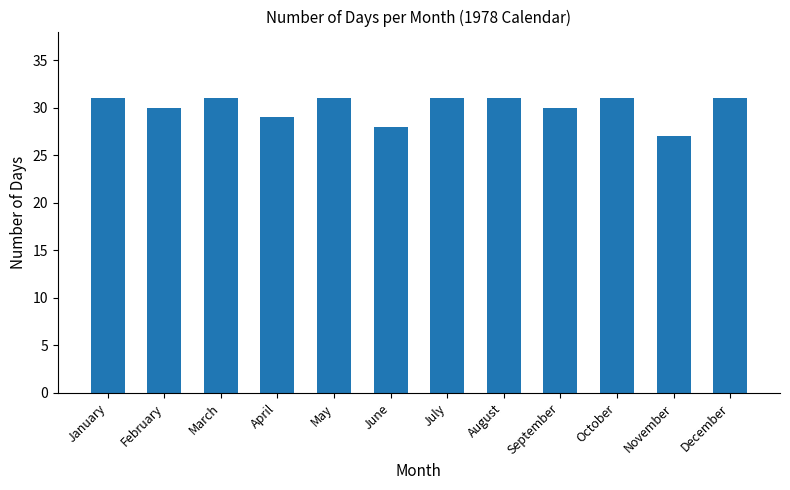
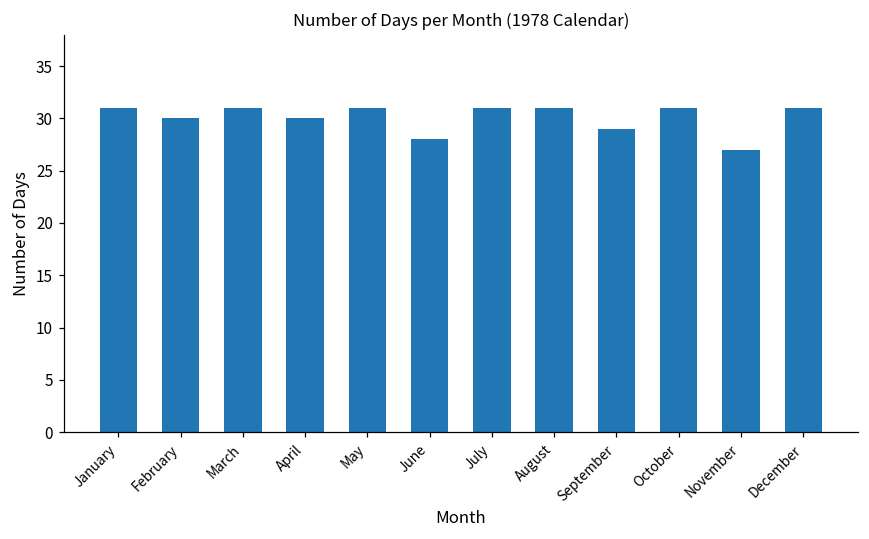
April: 29 -> 30
September: 30 -> 29
